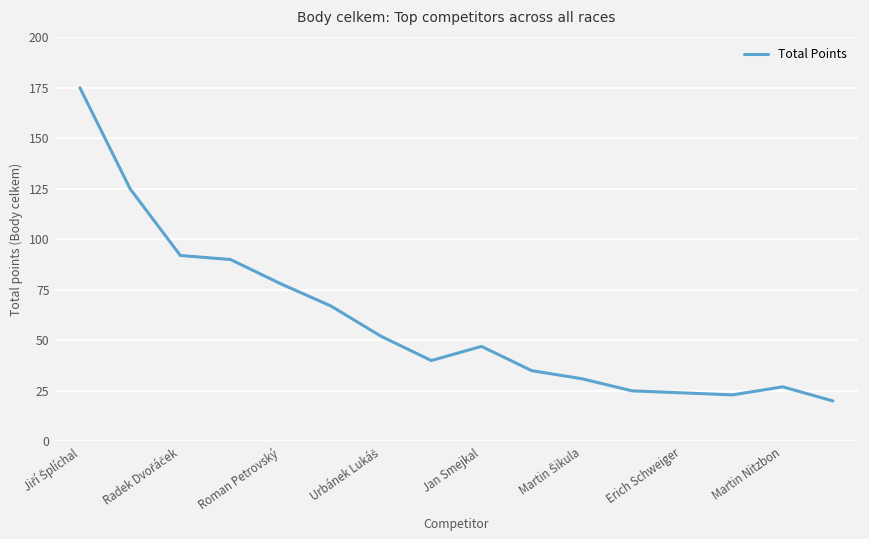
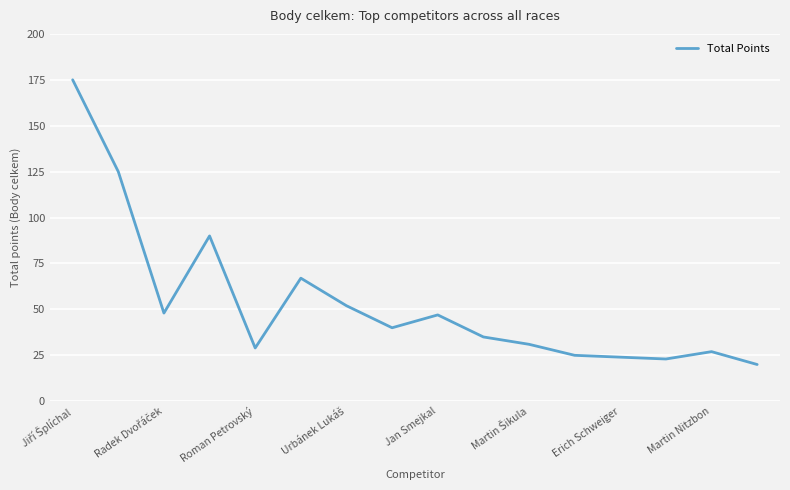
Radek Dvořáček: 92 -> 48
Roman Petrovský: 78 -> 29
